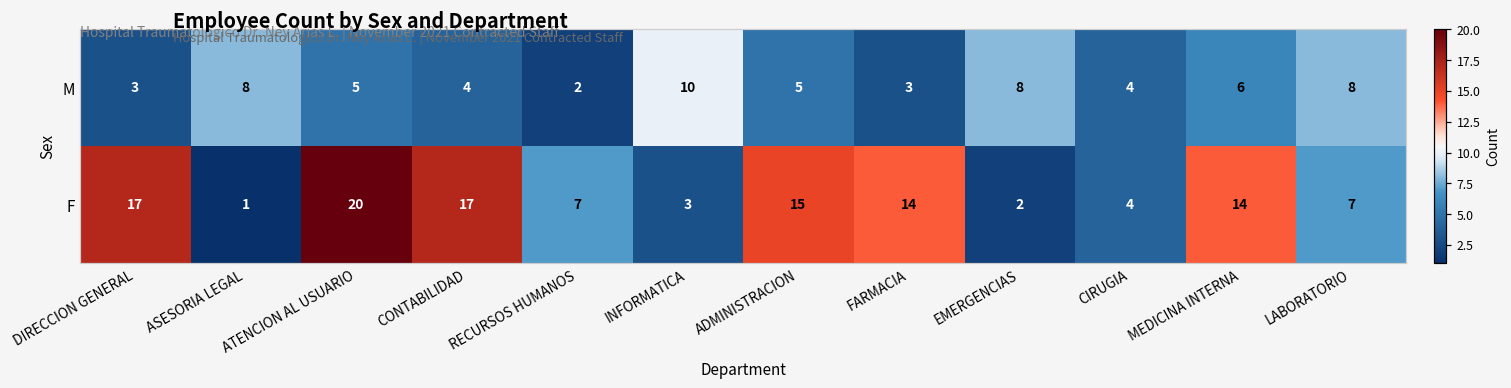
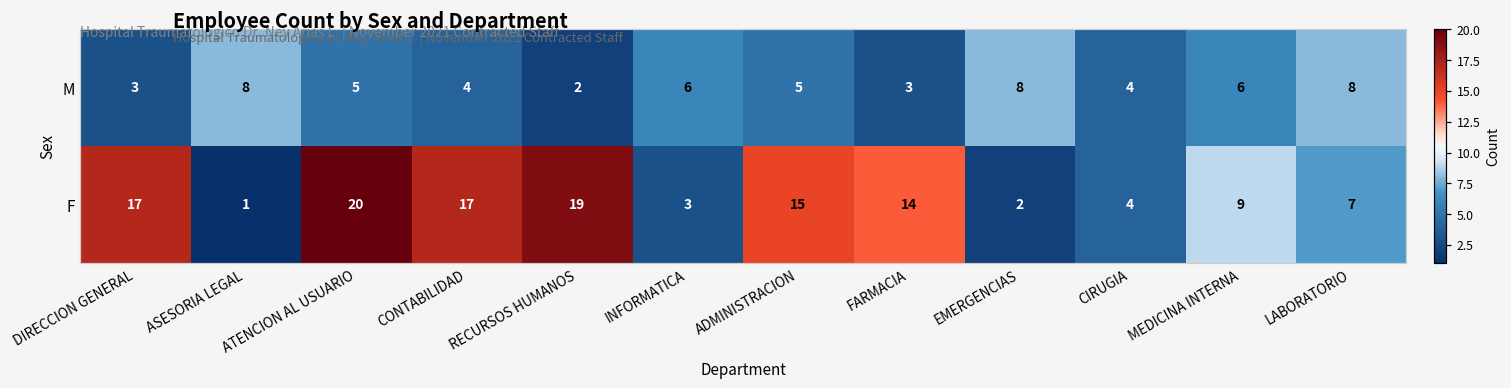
M, INFORMATICA: 10 -> 6
F, RECURSOS HUMANOS: 7 -> 19
F, MEDICINA INTERNA: 14 -> 9
